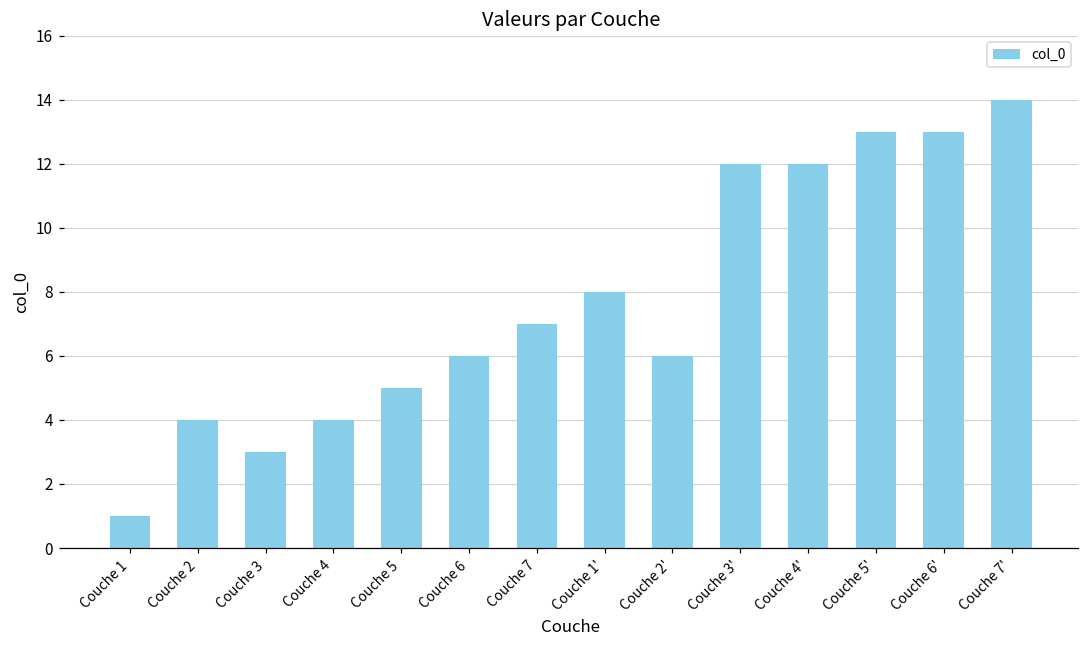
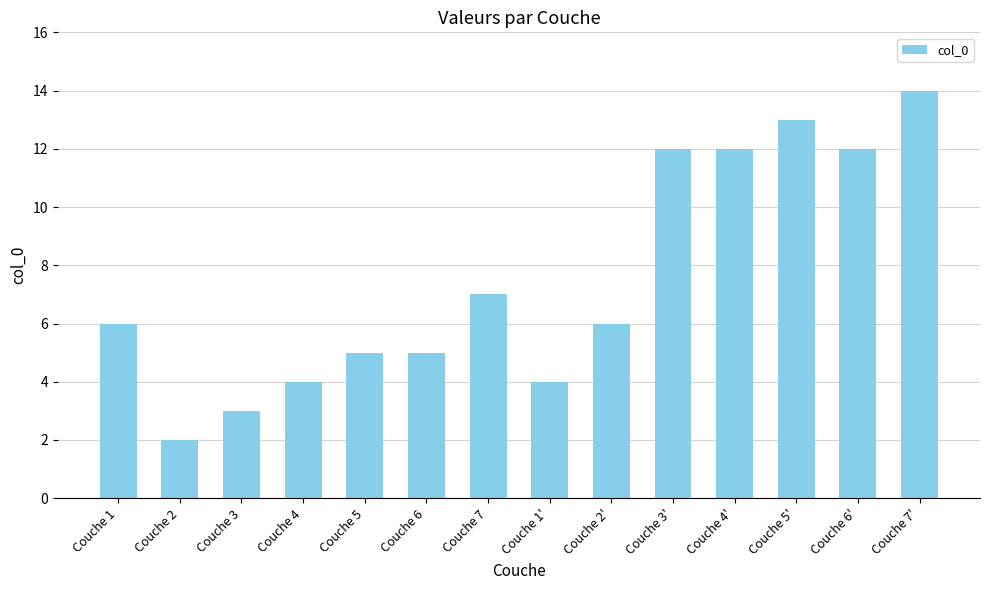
Couche 1: 1 -> 6
Couche 2: 4 -> 2
Couche 6: 6 -> 5
Couche 1': 8 -> 4
Couche 6': 13 -> 12
